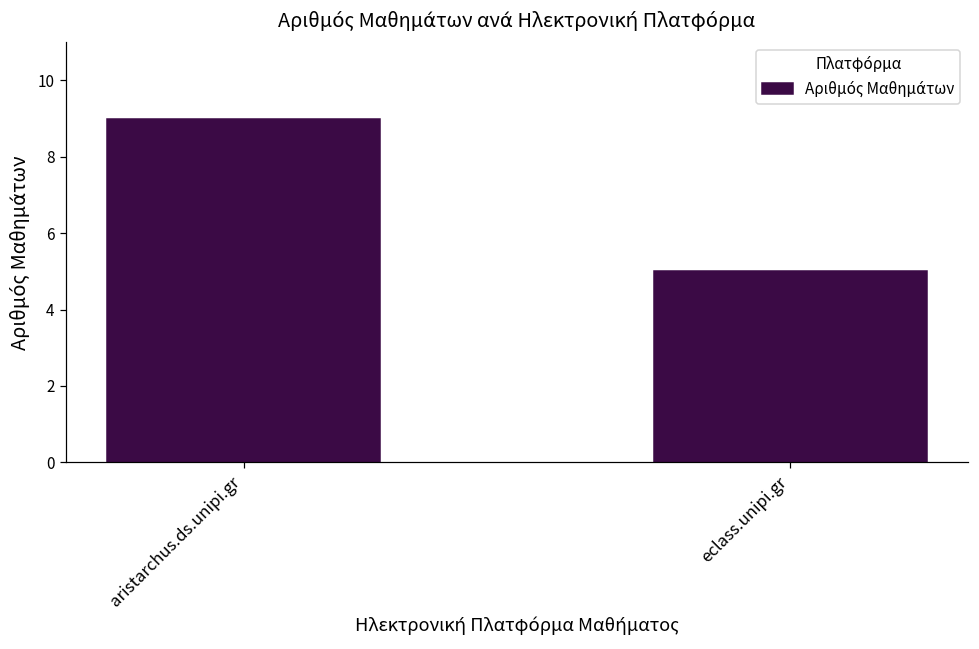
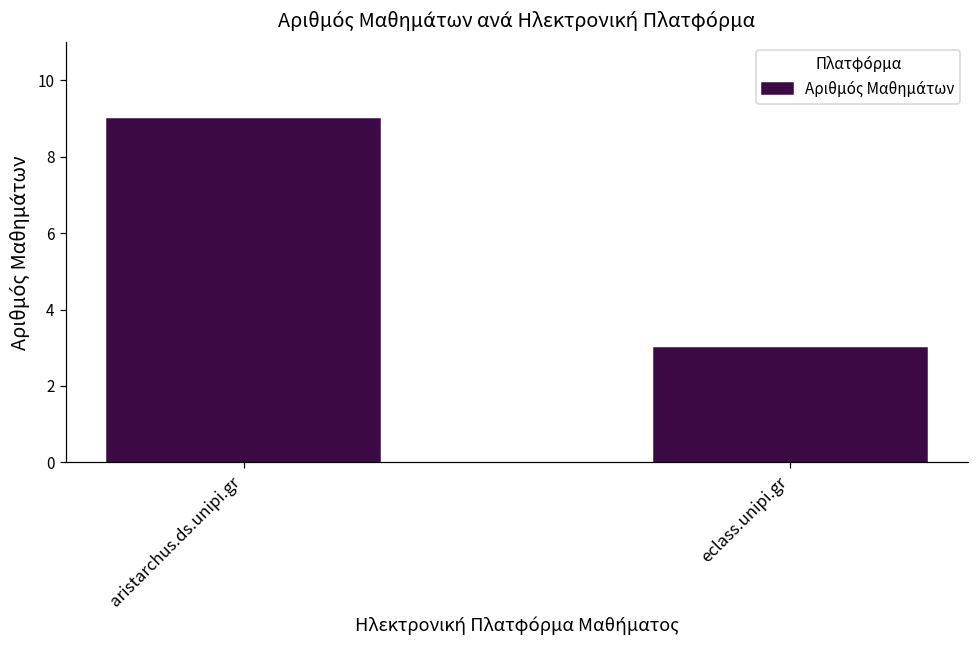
eclass.unipi.gr: 5 -> 3
